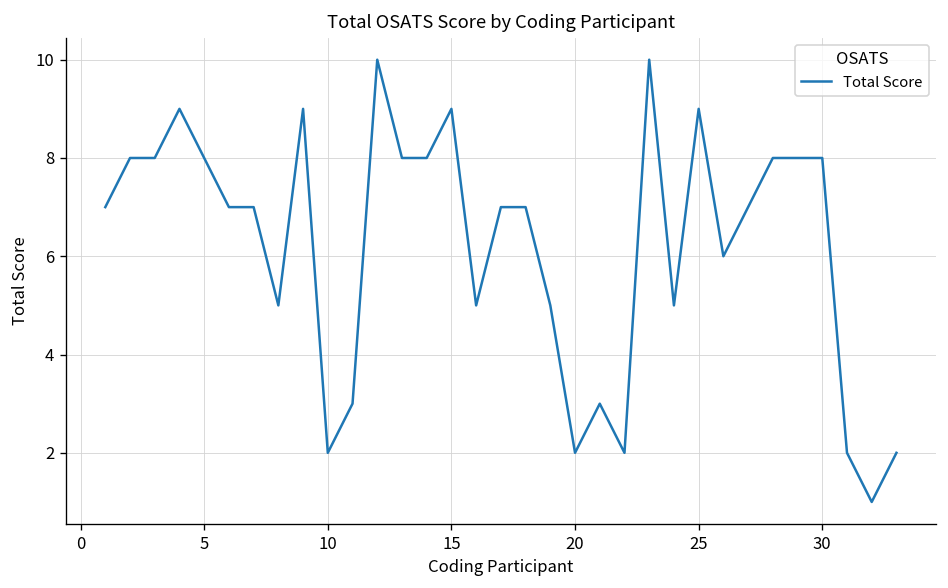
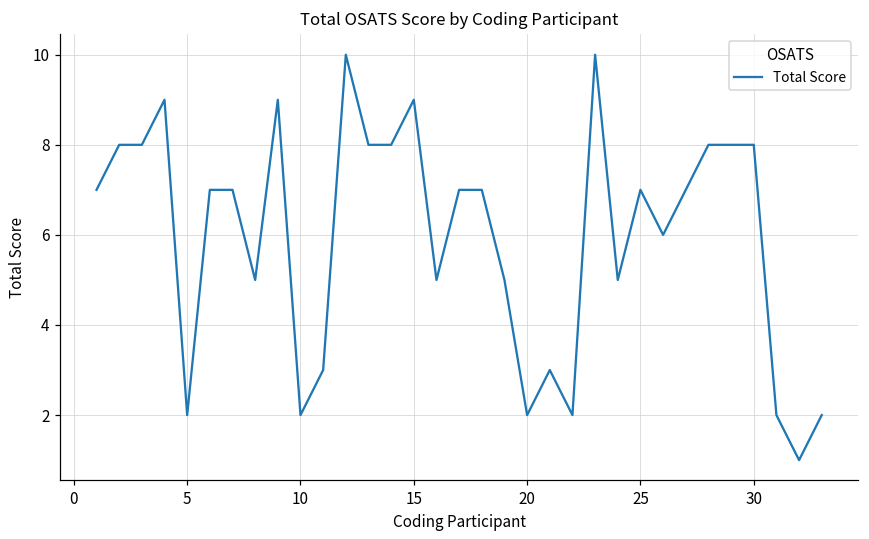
5: 8 -> 2
25: 9 -> 7
